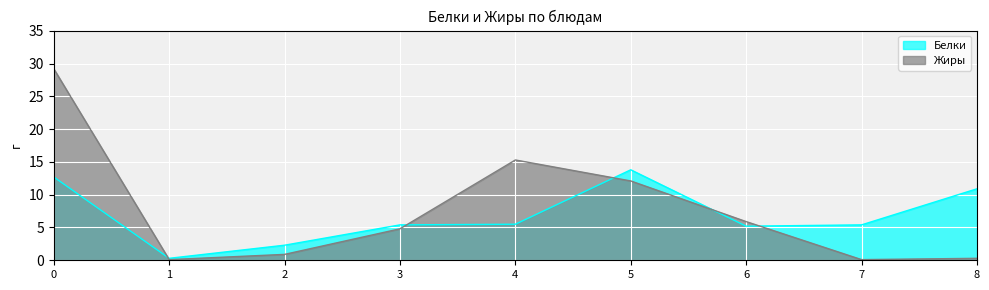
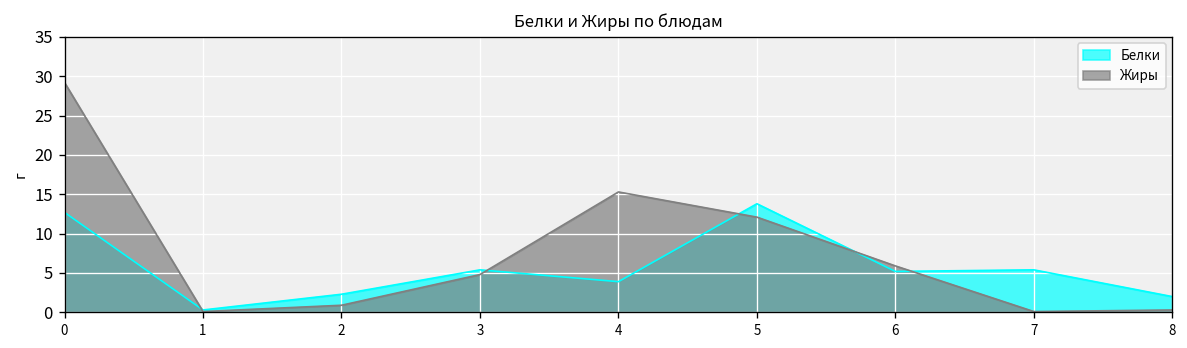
Белки, 4: 6 -> 4
Белки, 8: 11 -> 2
